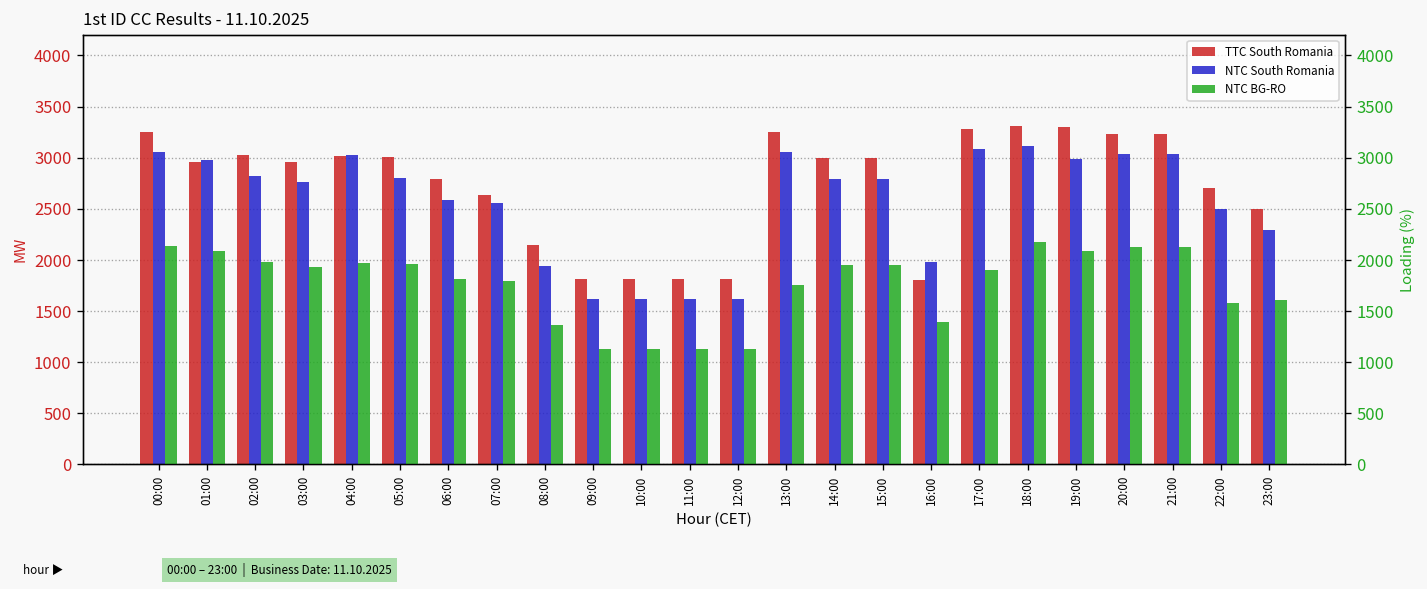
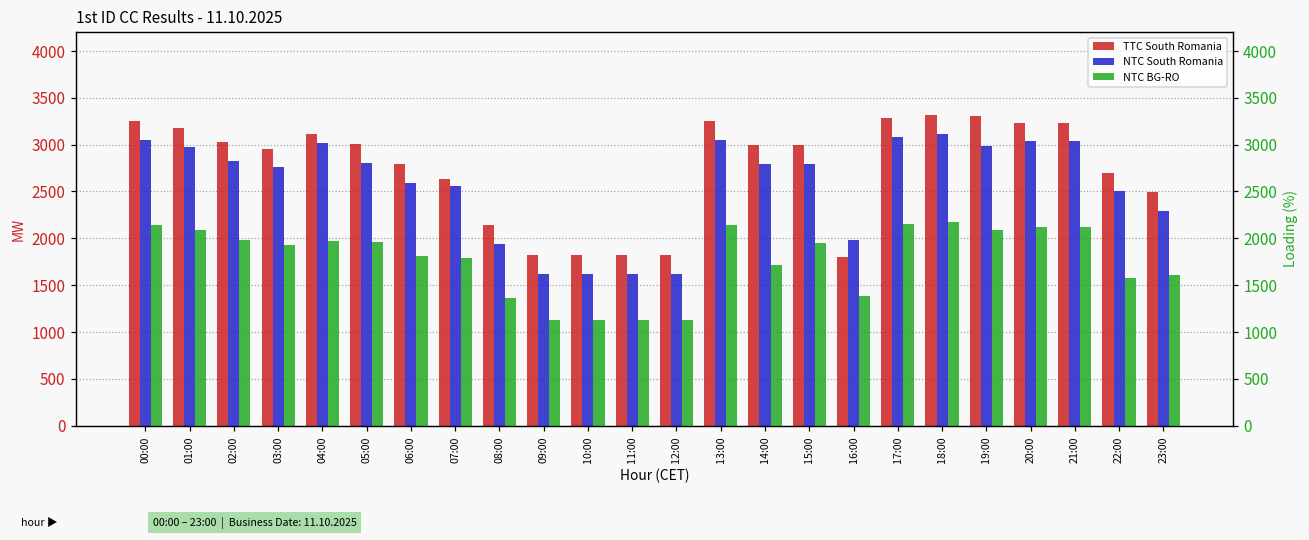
TTC South Romania, 01:00: 3000 -> 3200
TTC South Romania, 04:00: 3000 -> 3100
NTC BG-RO, 13:00: 1700 -> 2100
NTC BG-RO, 14:00: 2000 -> 1700
NTC BG-RO, 17:00: 1900 -> 2200
